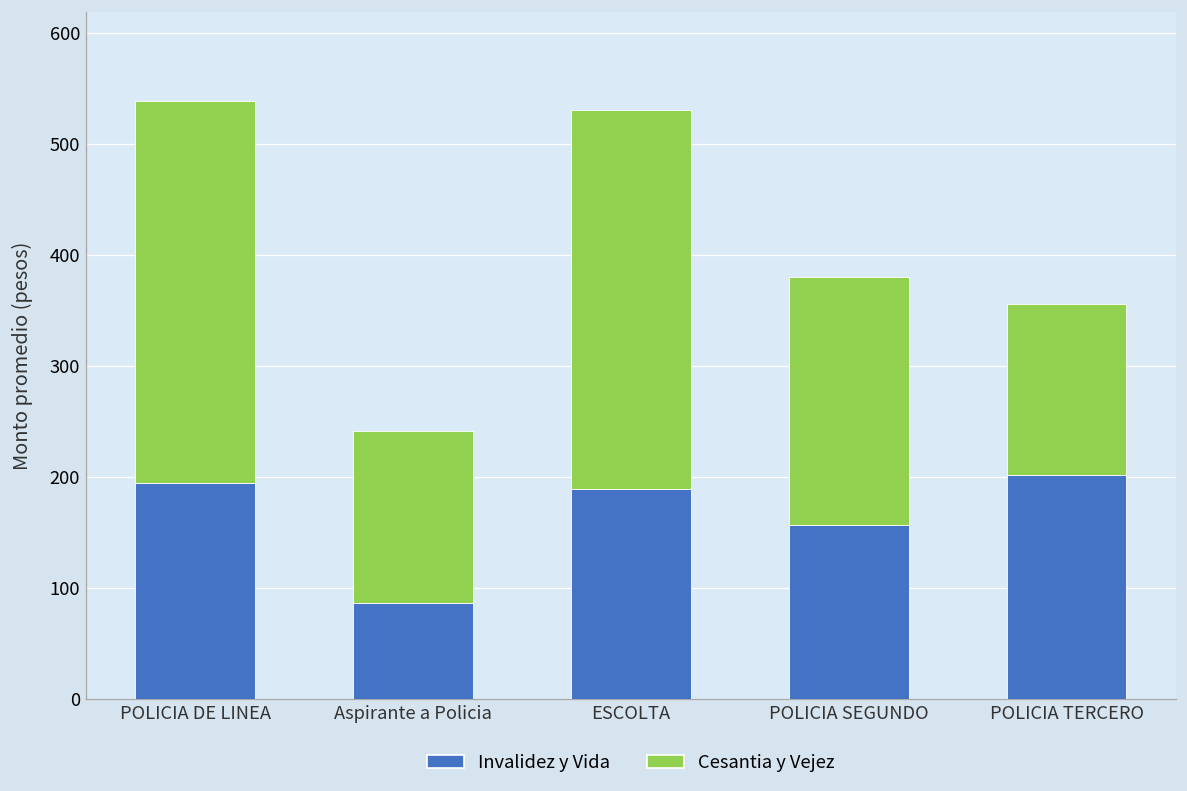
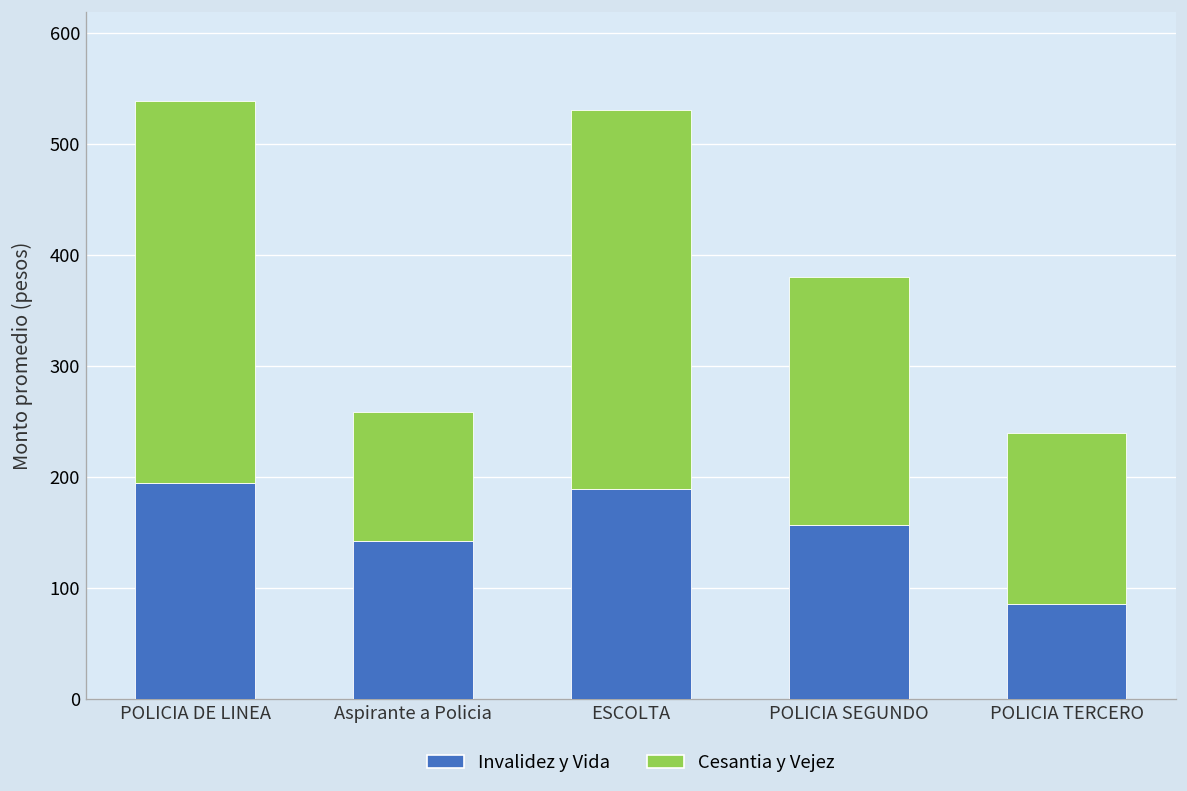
Invalidez y Vida, Aspirante a Policia: 90 -> 140
Cesantia y Vejez, Aspirante a Policia: 160 -> 120
Invalidez y Vida, POLICIA TERCERO: 200 -> 90
